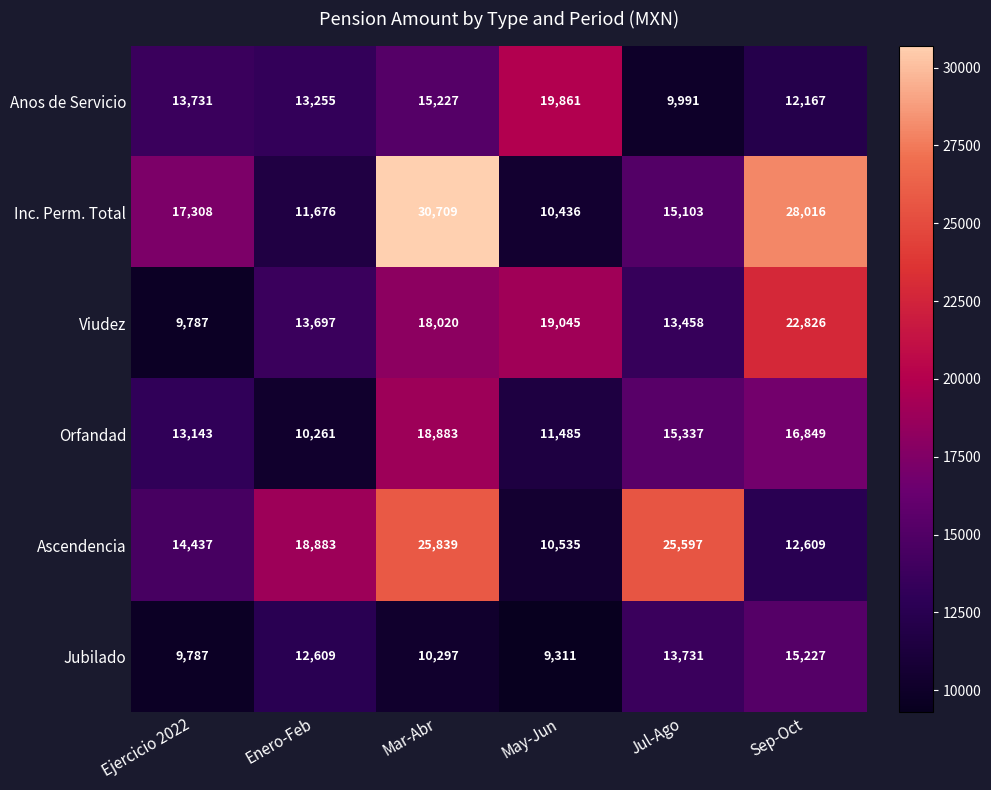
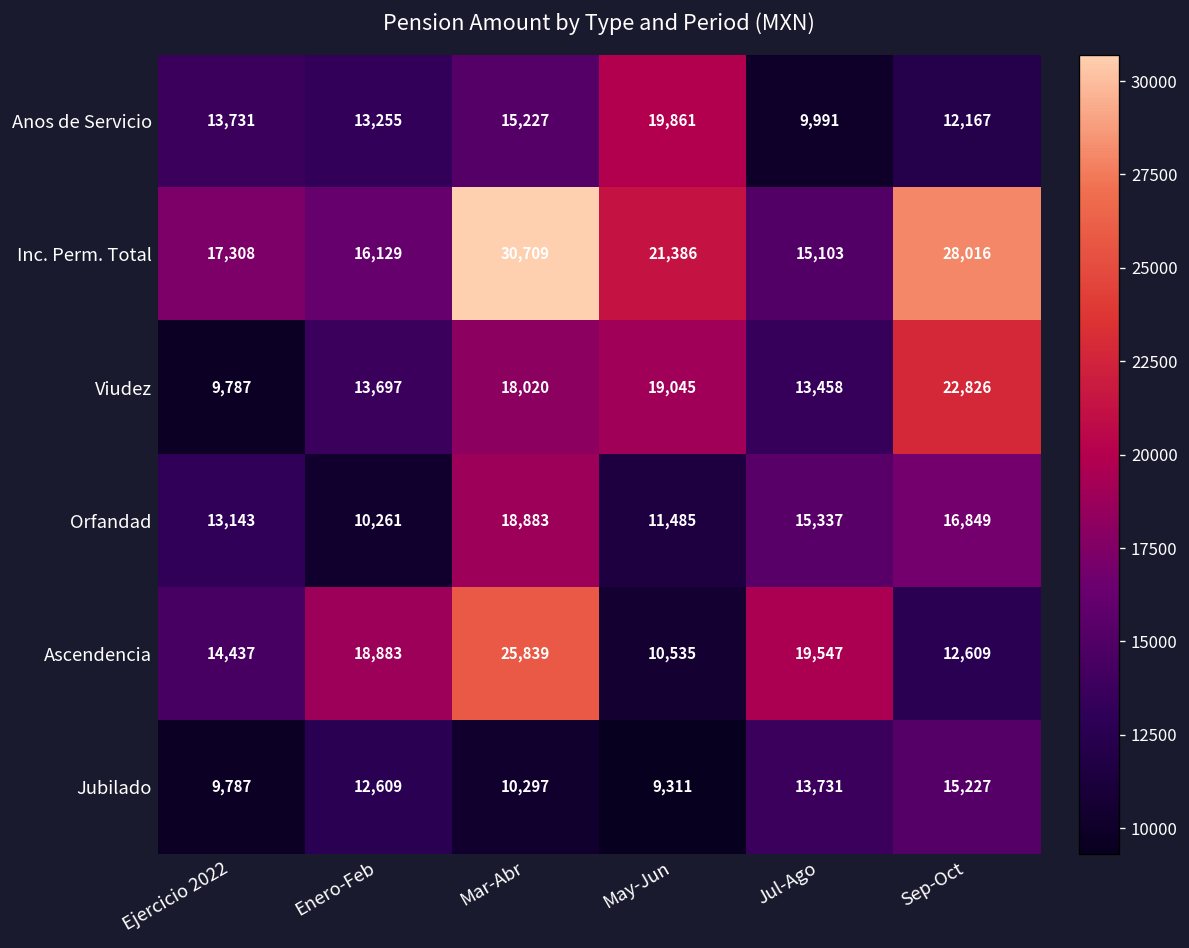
Inc. Perm. Total, Enero-Feb: 11,676 -> 16,129
Inc. Perm. Total, May-Jun: 10,436 -> 21,386
Ascendencia, Jul-Ago: 25,597 -> 19,547
